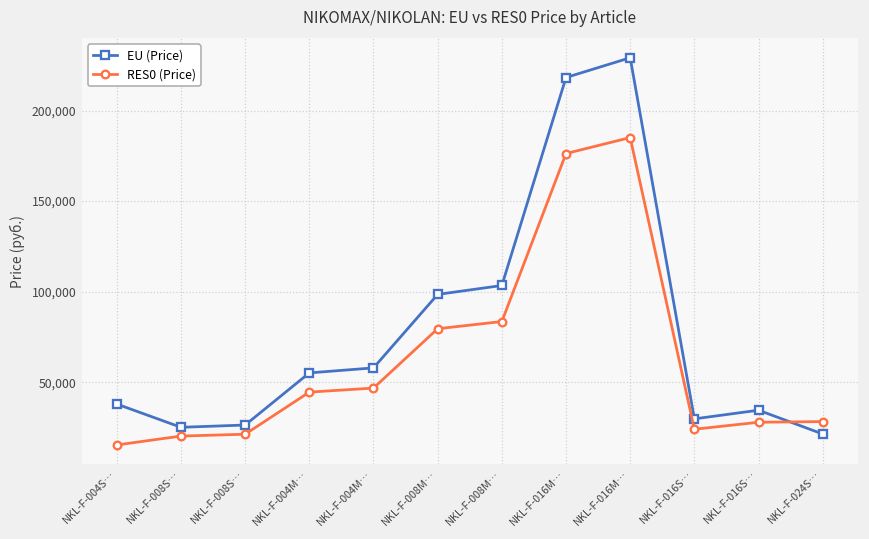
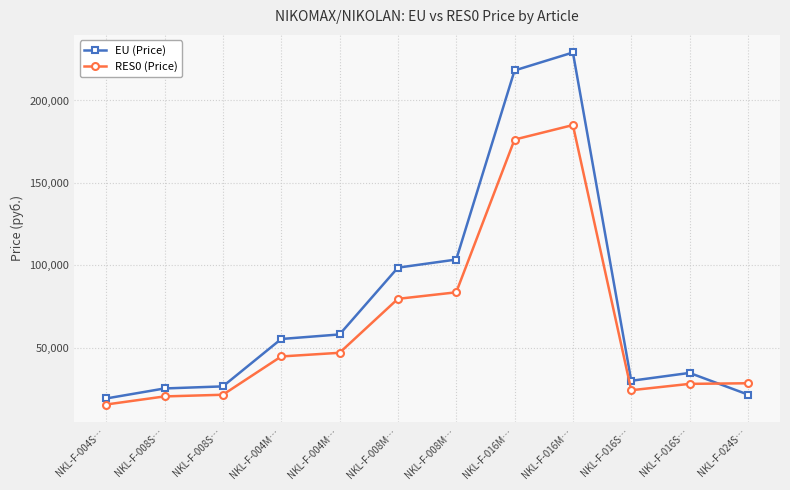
EU (Price), NKL-F-004S…: 38,000 -> 19,000
